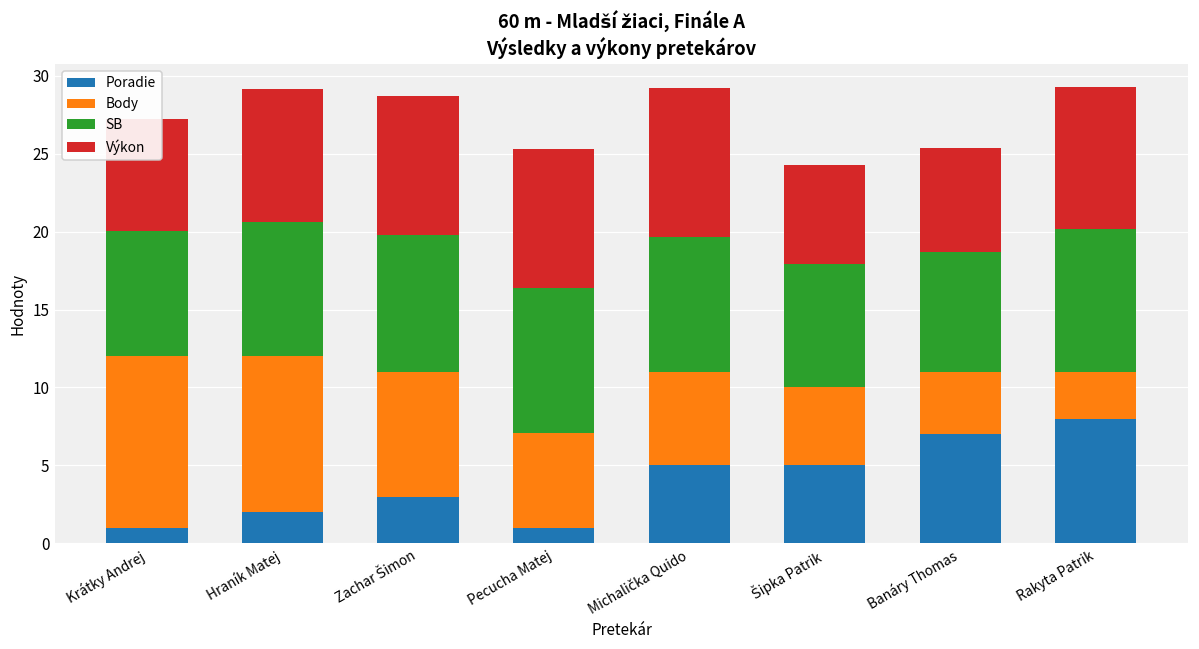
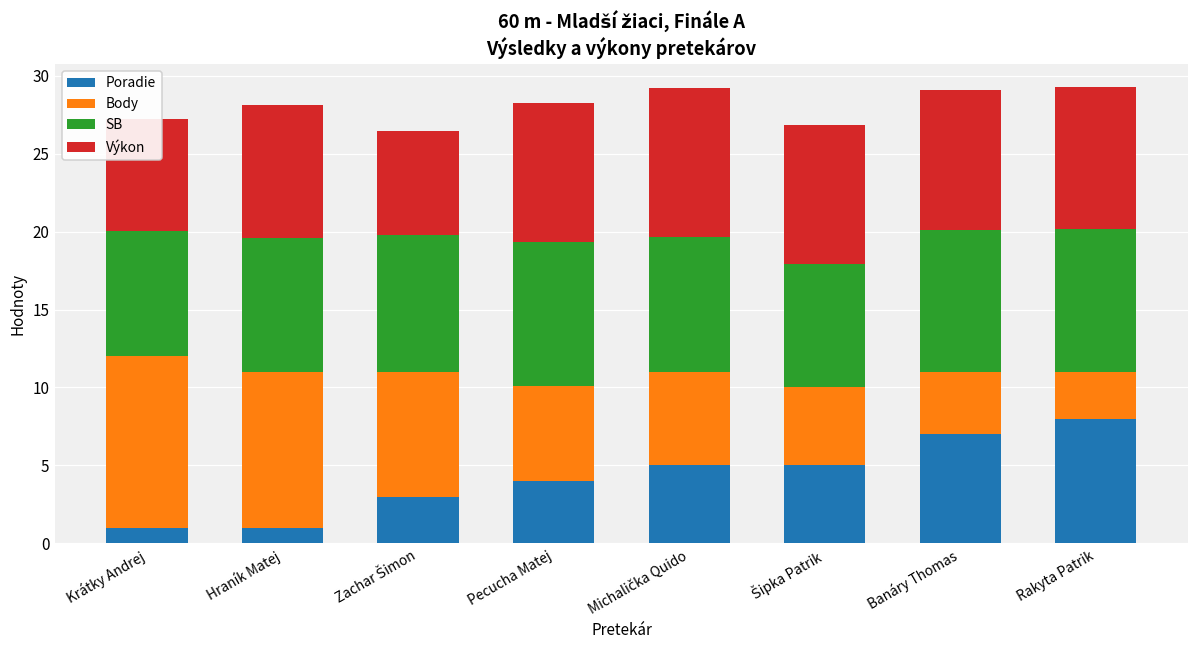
Poradie, Hraník Matej: 2 -> 1
Výkon, Zachar Šimon: 8.9 -> 6.7
Poradie, Pecucha Matej: 1 -> 4
Výkon, Šipka Patrik: 6.4 -> 9.0
SB, Banáry Thomas: 7.7 -> 9.1
Výkon, Banáry Thomas: 6.7 -> 9.0
